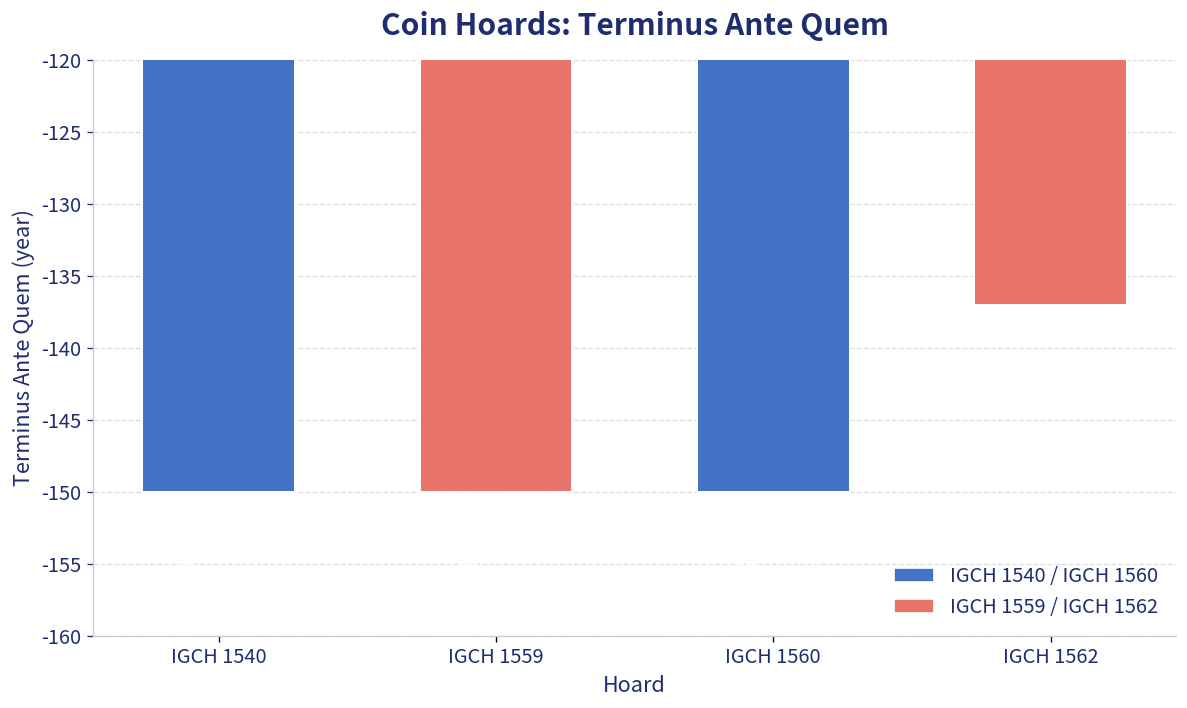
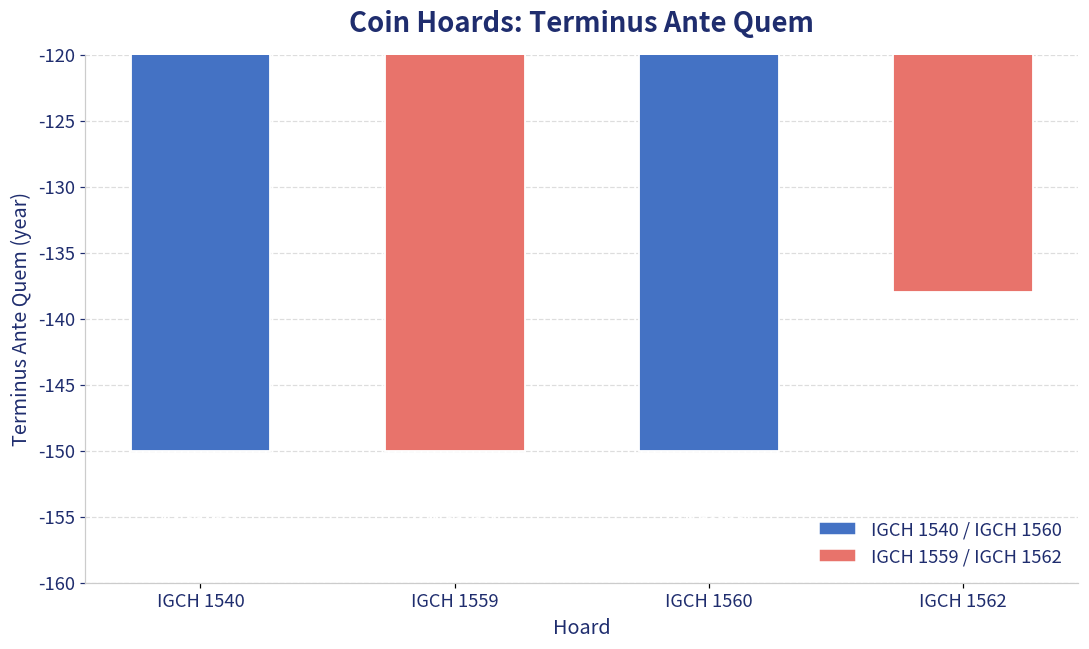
IGCH 1562: -137 -> -138
